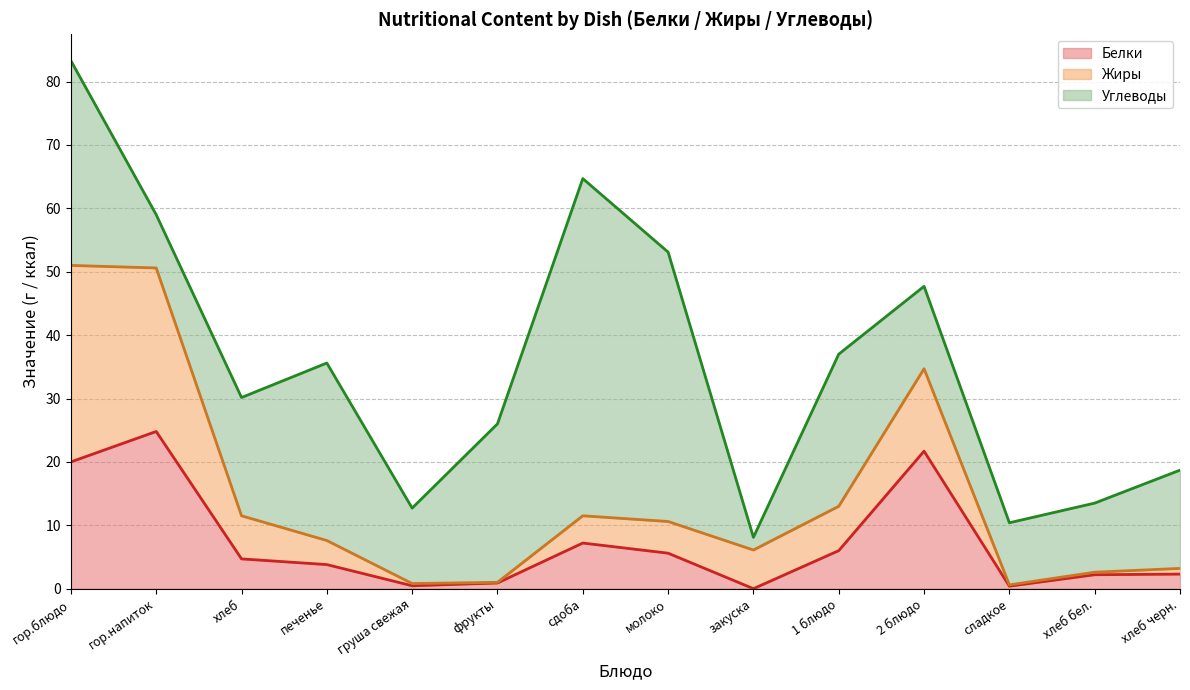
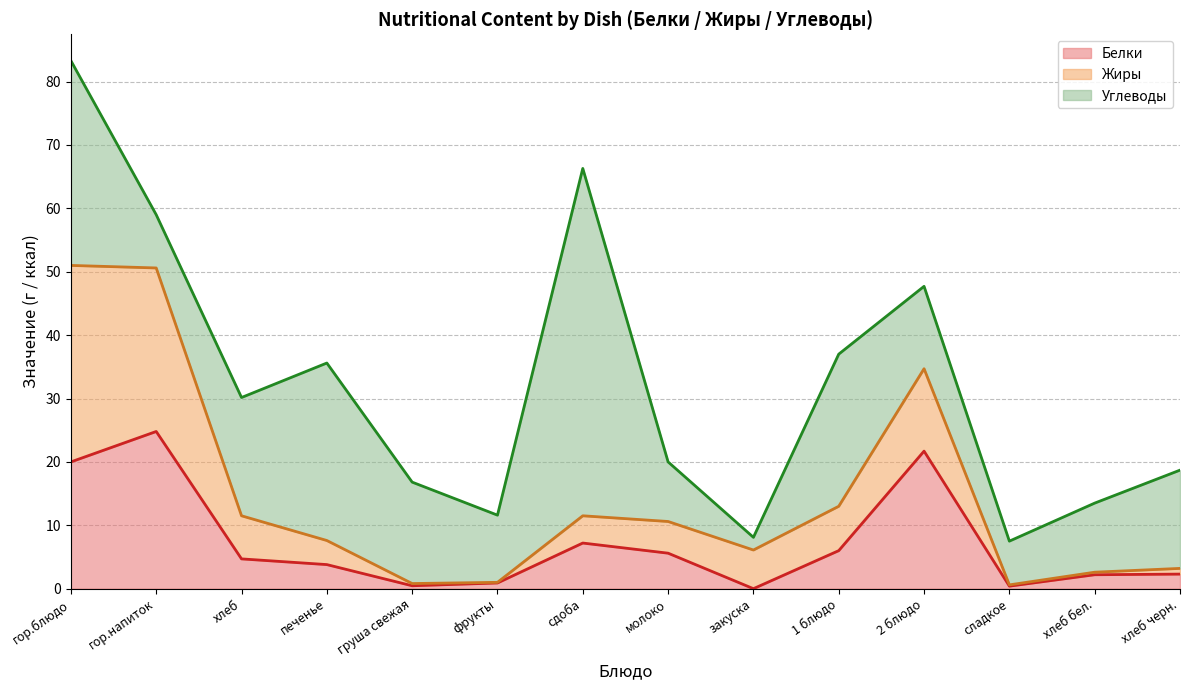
Углеводы, груша свежая: 12 -> 16
Углеводы, фрукты: 25 -> 11
Углеводы, сдоба: 53 -> 55
Углеводы, молоко: 43 -> 9
Углеводы, сладкое: 10 -> 7
